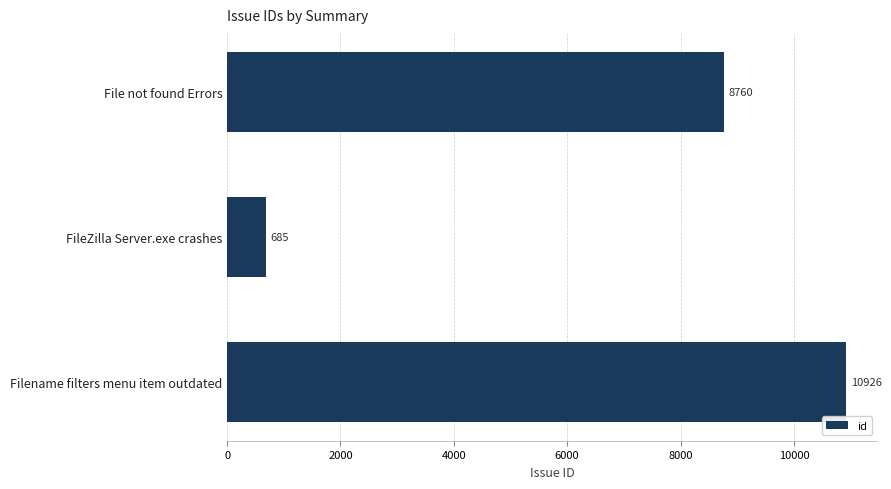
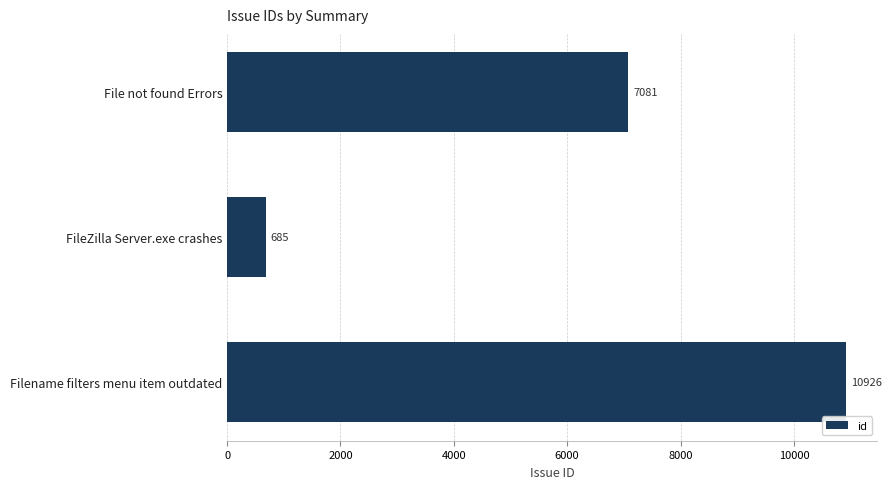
File not found Errors: 8760 -> 7081
